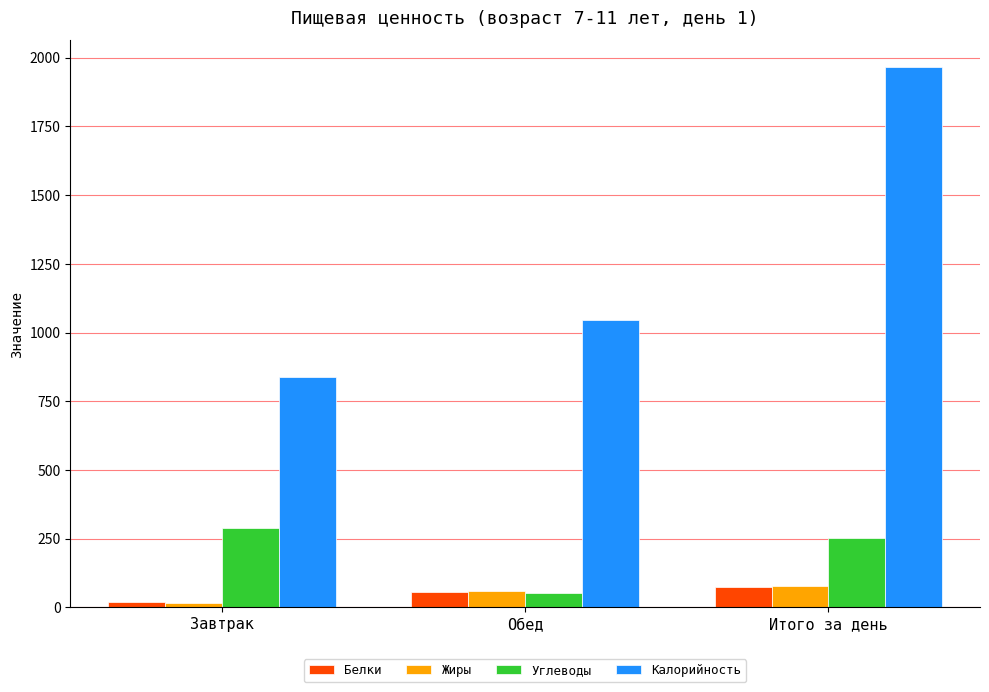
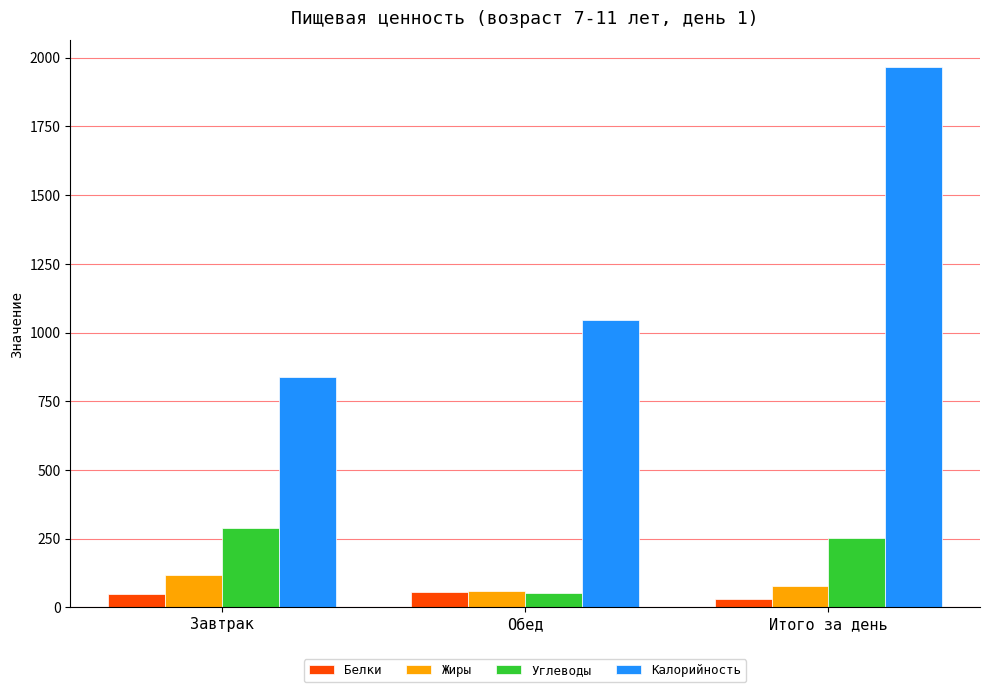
Белки, Завтрак: 20 -> 50
Жиры, Завтрак: 20 -> 120
Белки, Итого за день: 70 -> 30
